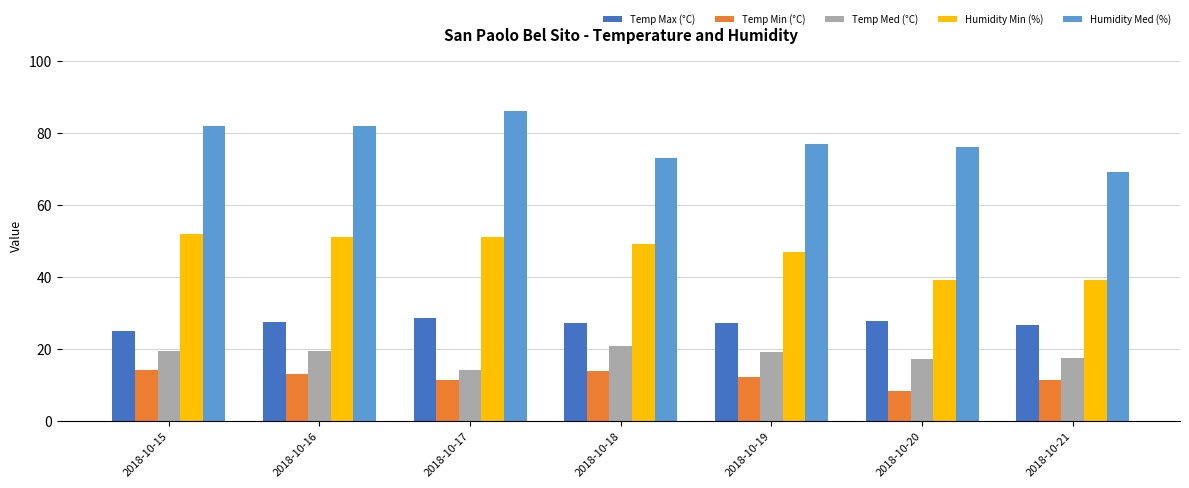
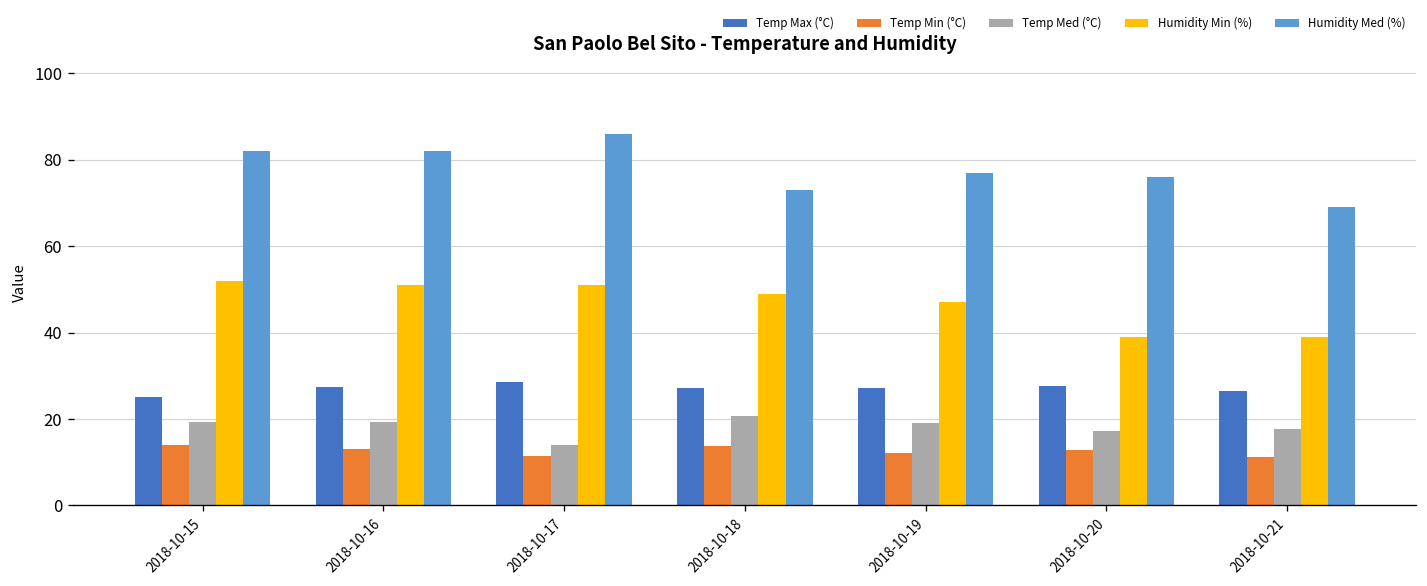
Temp Min (°C), 2018-10-20: 8 -> 13
